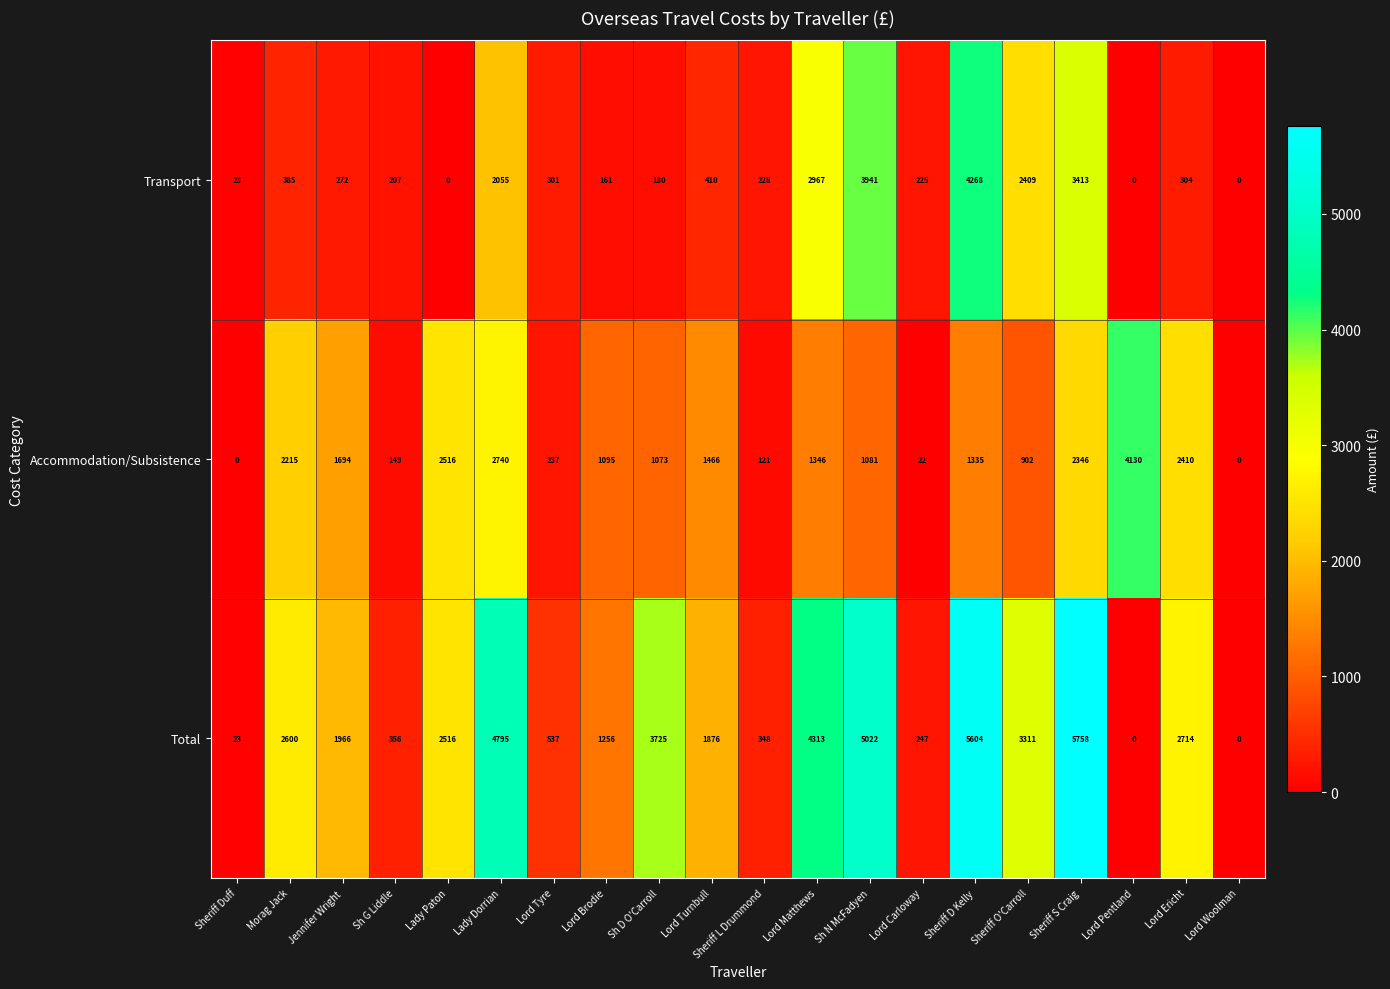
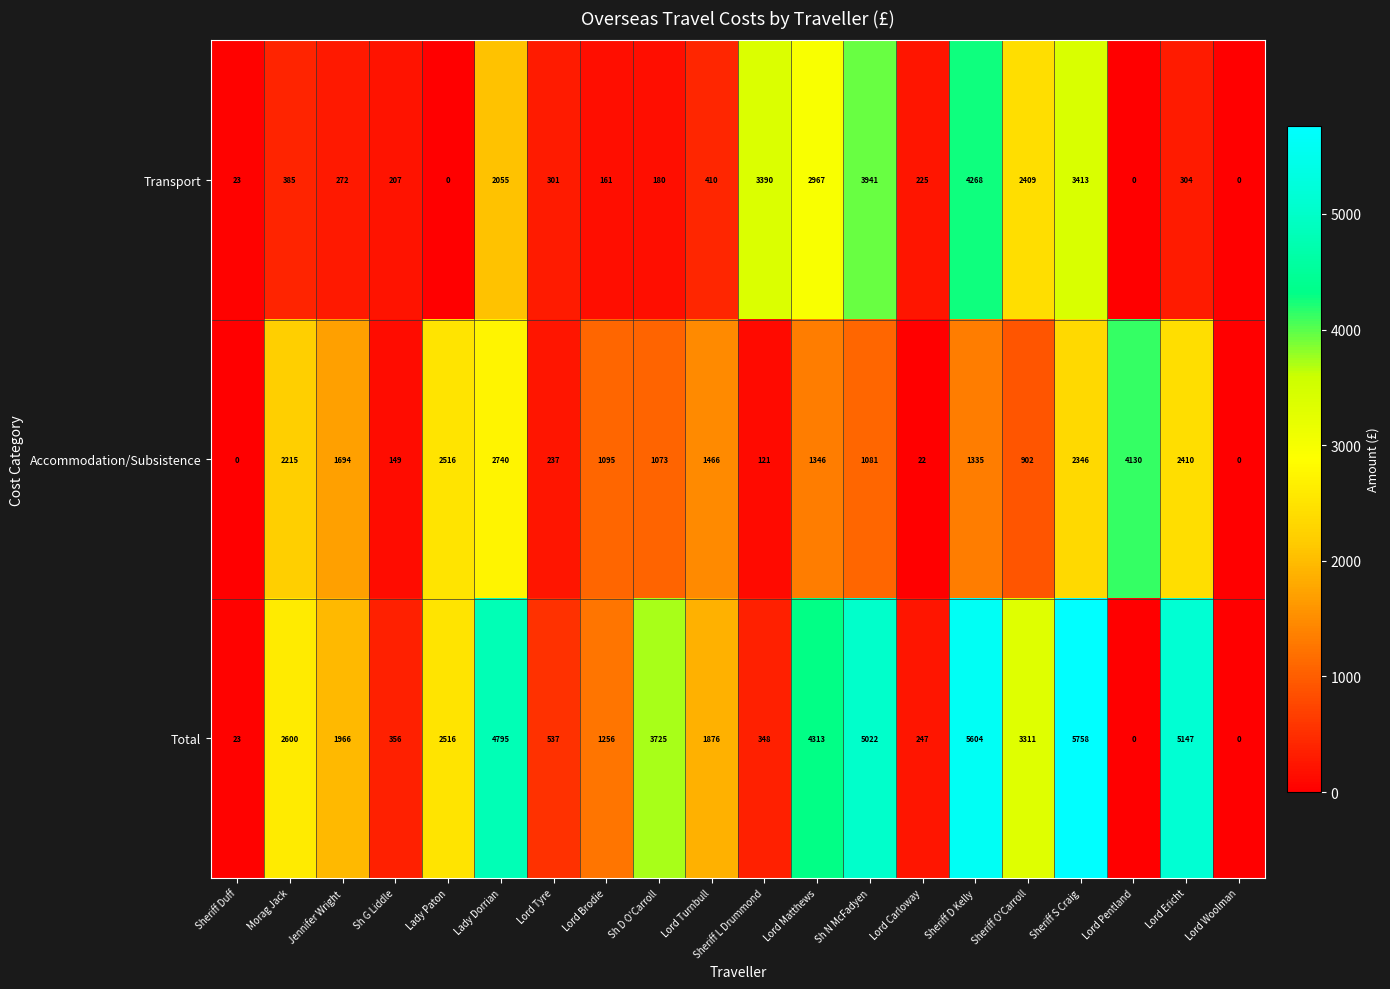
Transport, Sheriff L Drummond: 228 -> 3390
Total, Lord Ericht: 2714 -> 5147
